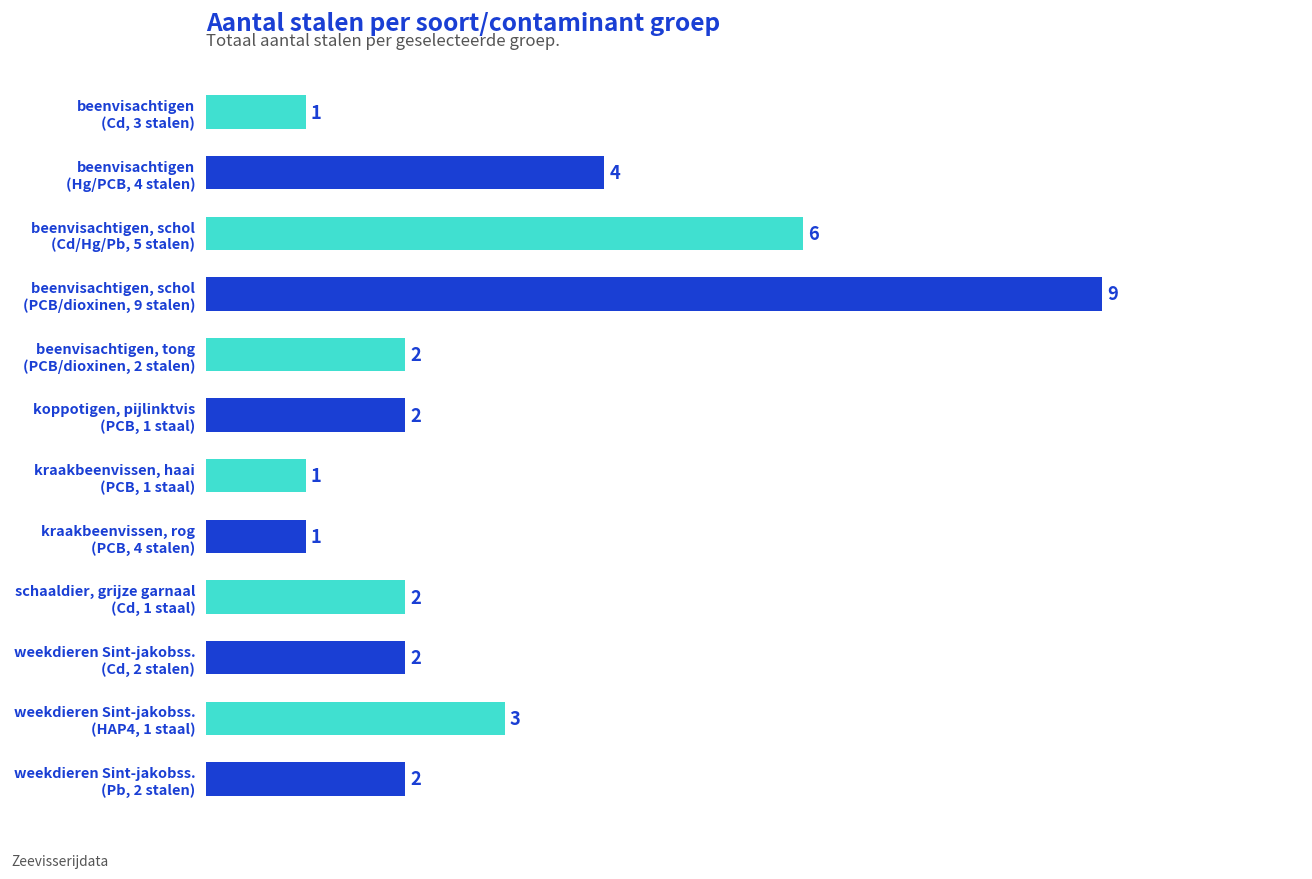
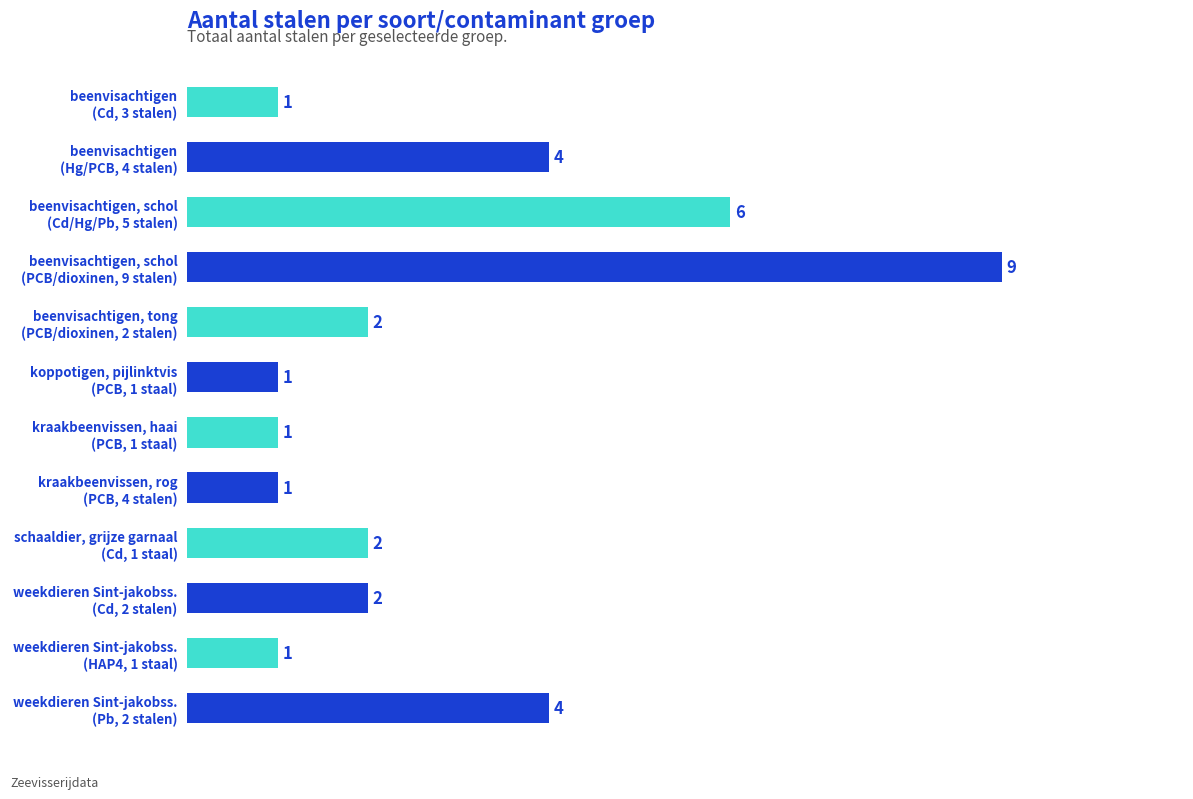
koppotigen, pijlinktvis (PCB, 1 staal): 2 -> 1
weekdieren Sint-jakobss. (HAP4, 1 staal): 3 -> 1
weekdieren Sint-jakobss. (Pb, 2 stalen): 2 -> 4
